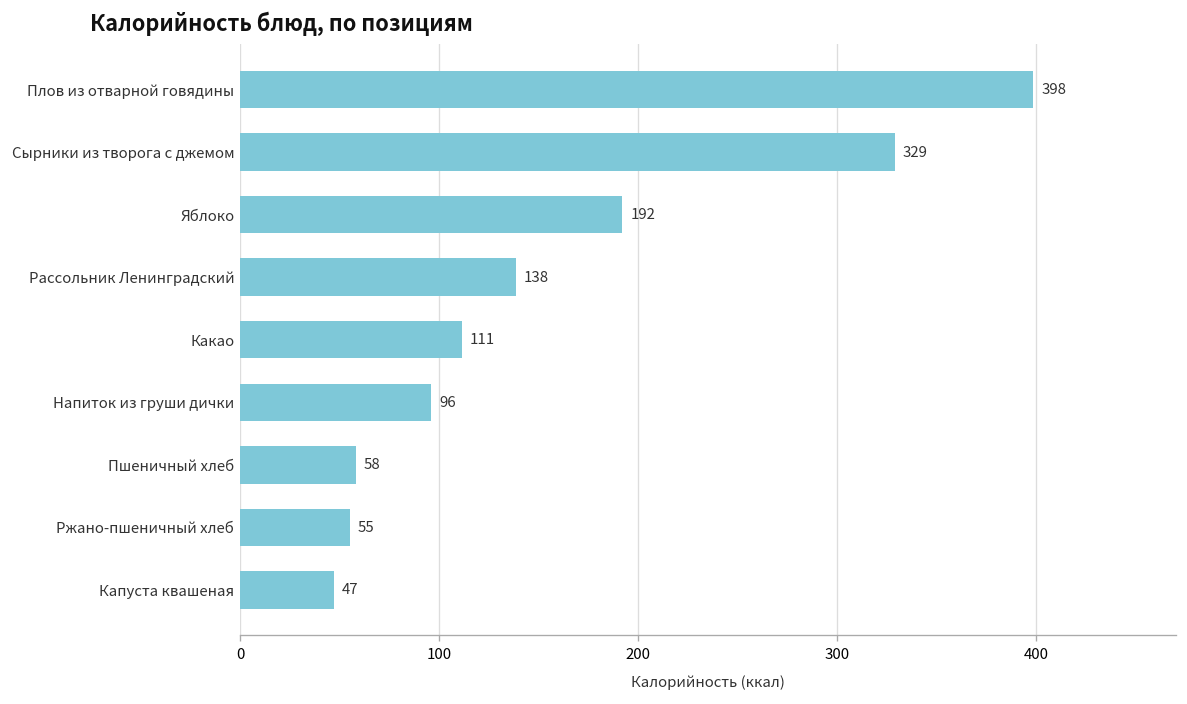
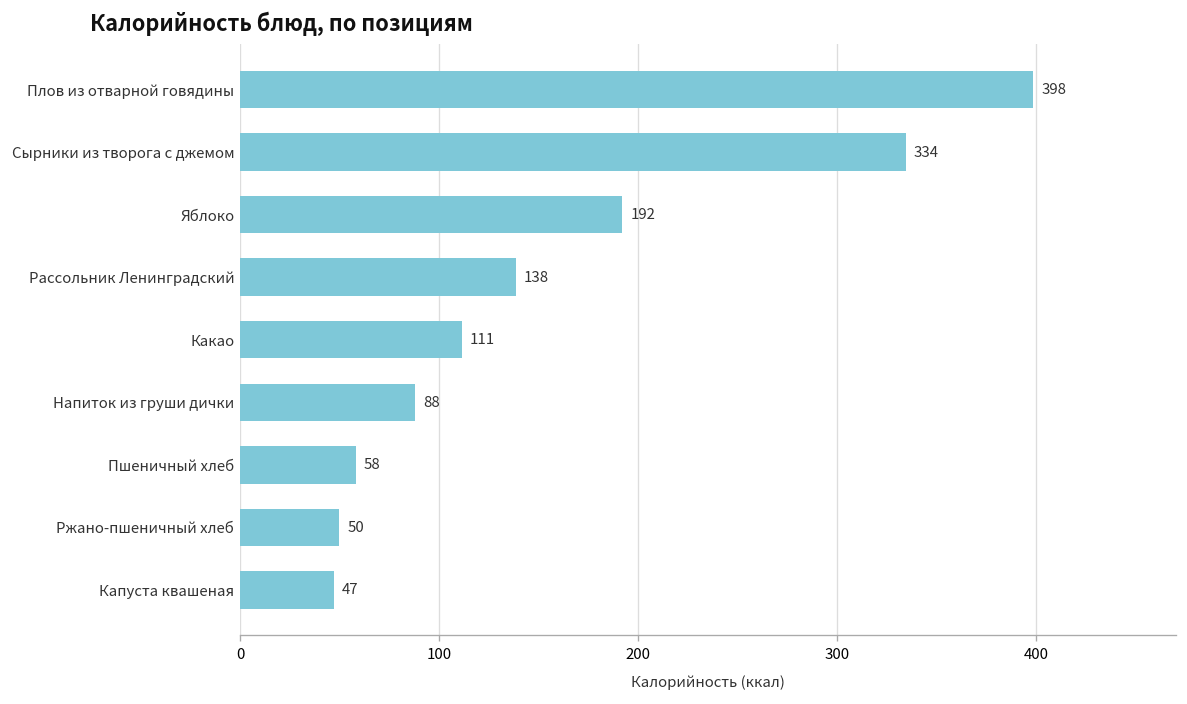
Сырники из творога с джемом: 329 -> 334
Напиток из груши дички: 96 -> 88
Ржано-пшеничный хлеб: 55 -> 50
